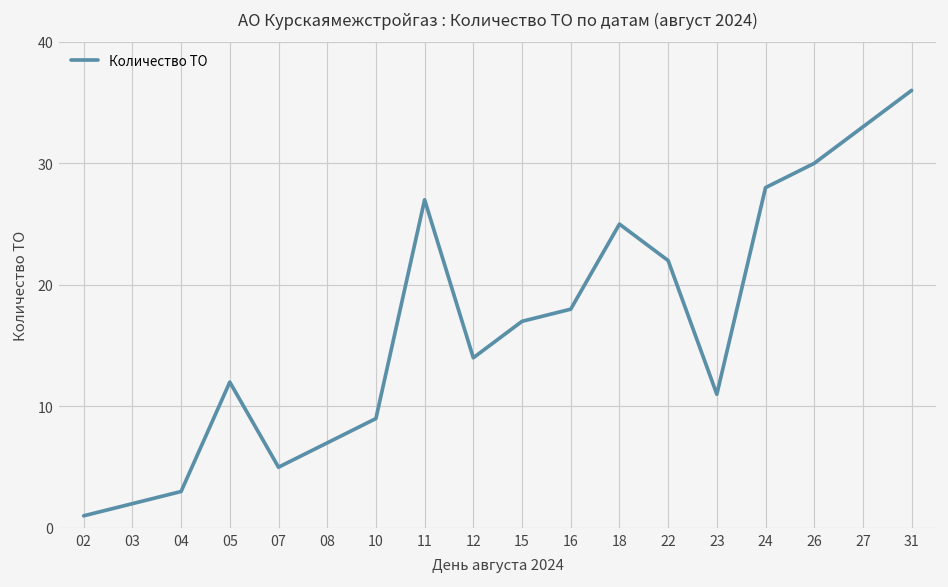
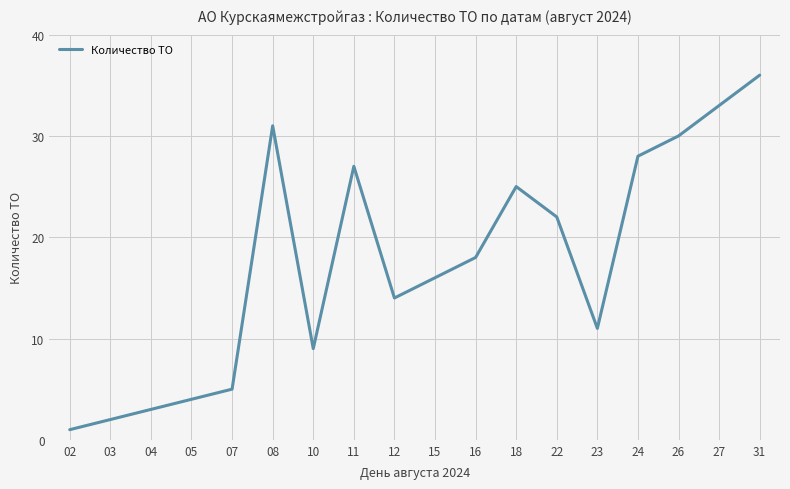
05: 12 -> 4
08: 7 -> 31
15: 17 -> 16
